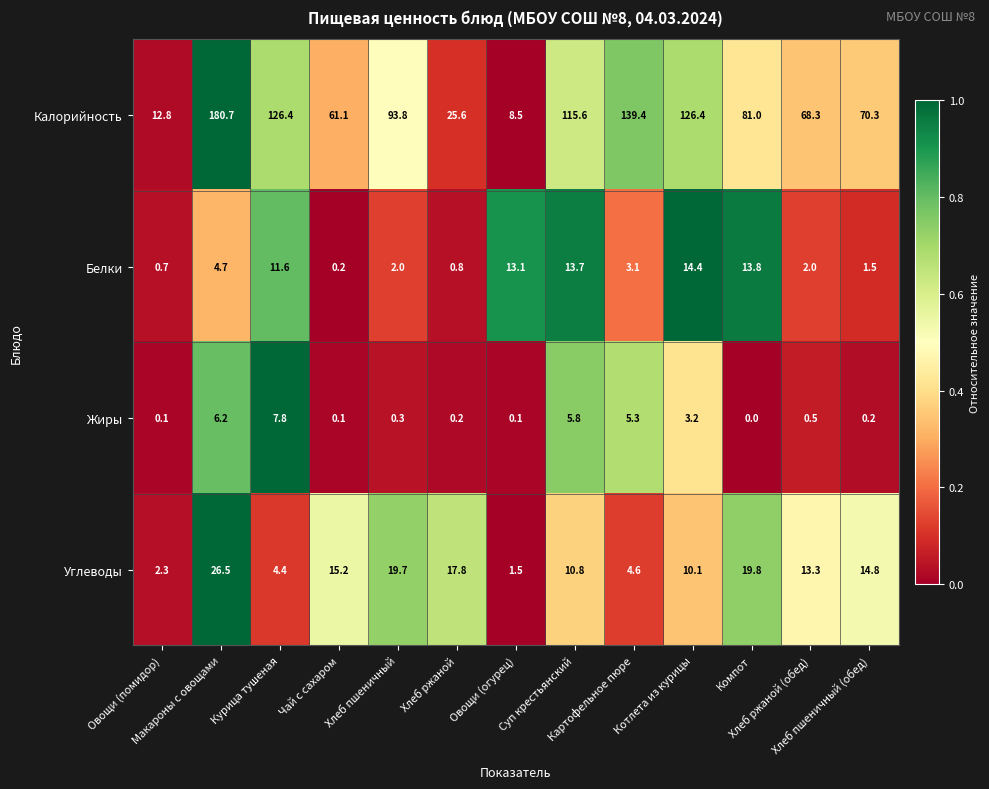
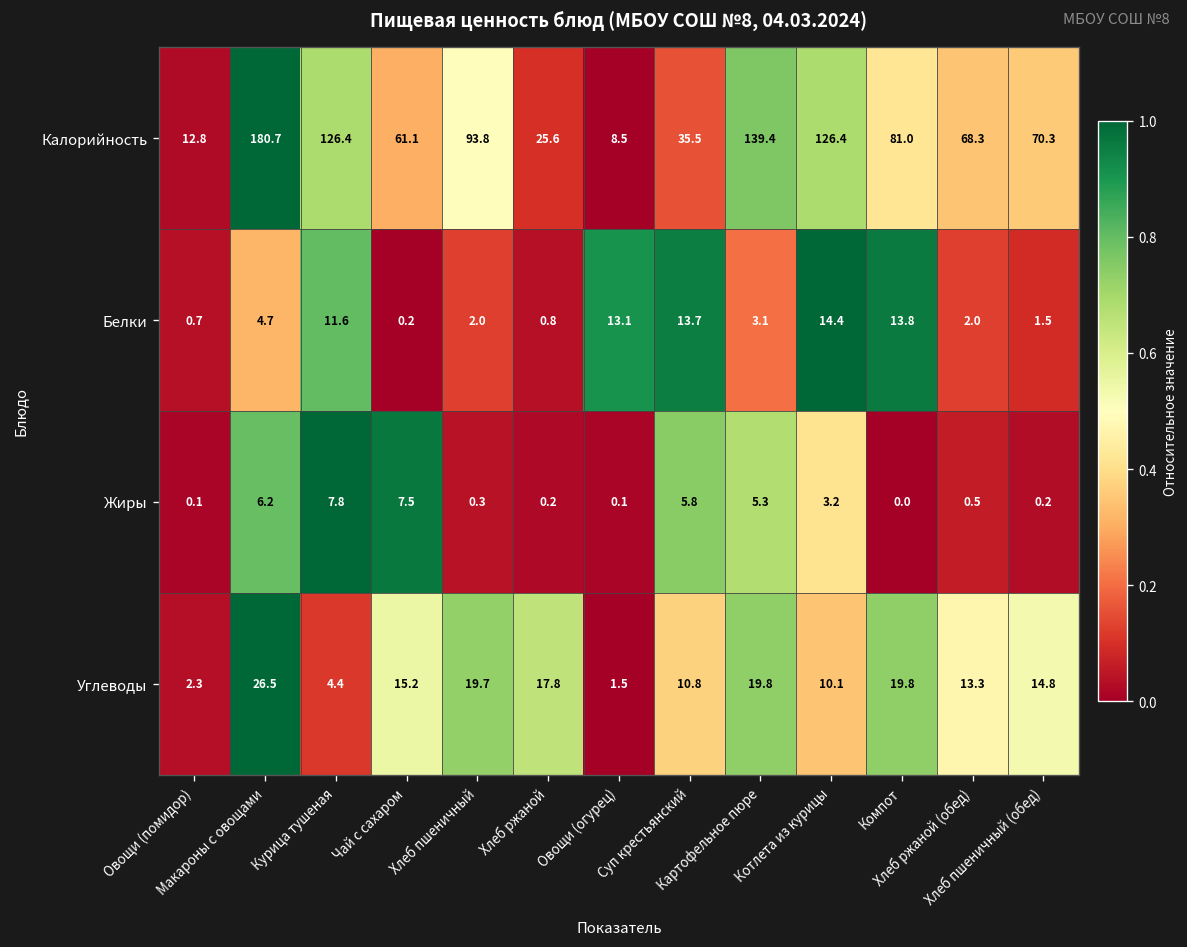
Калорийность, Суп крестьянский: 115.6 -> 35.5
Жиры, Чай с сахаром: 0.1 -> 7.5
Углеводы, Картофельное пюре: 4.6 -> 19.8
